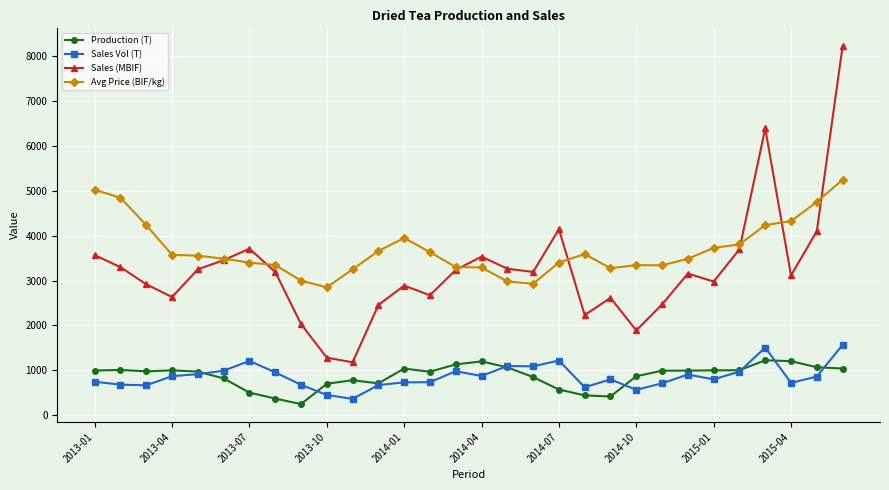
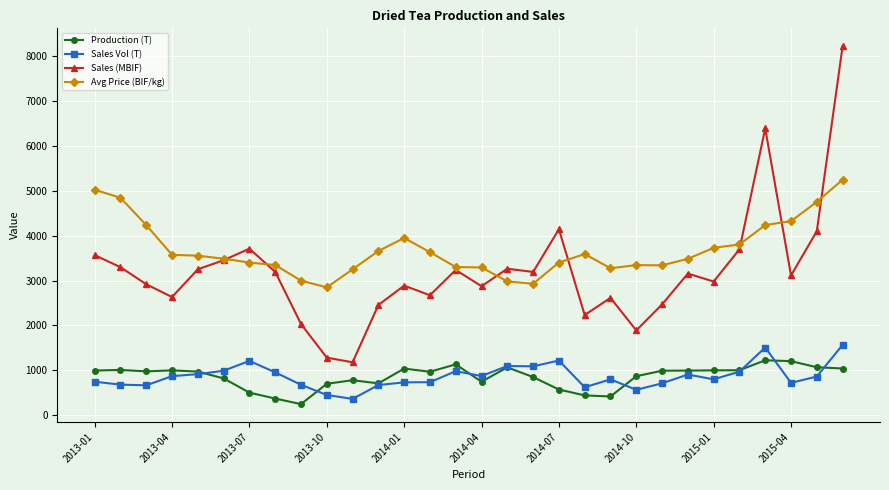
Production (T), 2014-04: 1200 -> 700
Sales (MBIF), 2014-04: 3500 -> 2900
